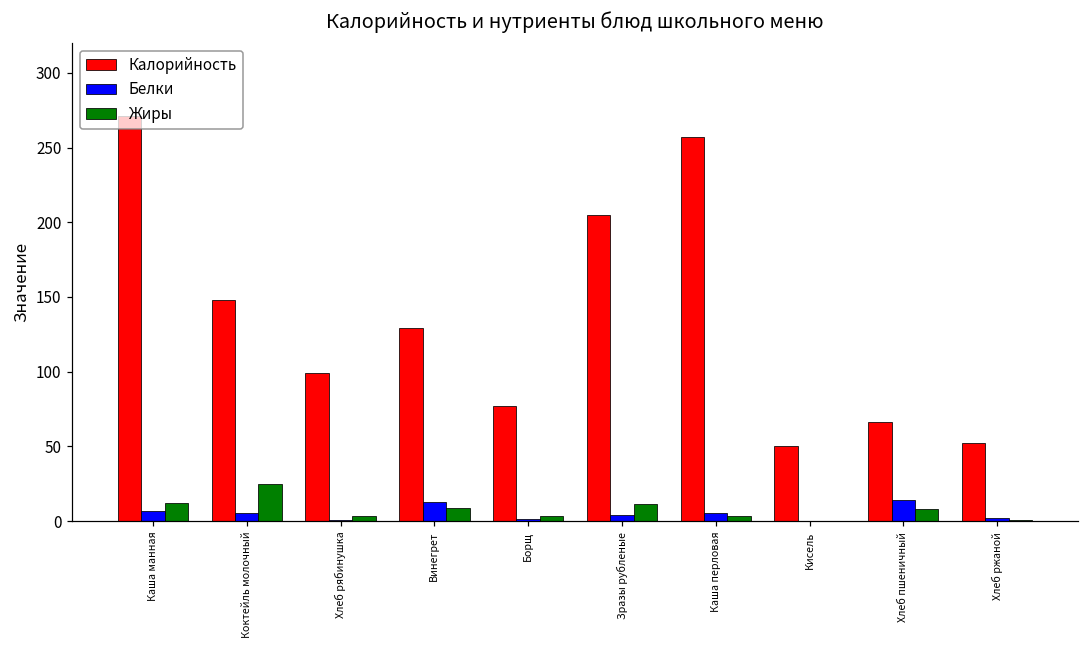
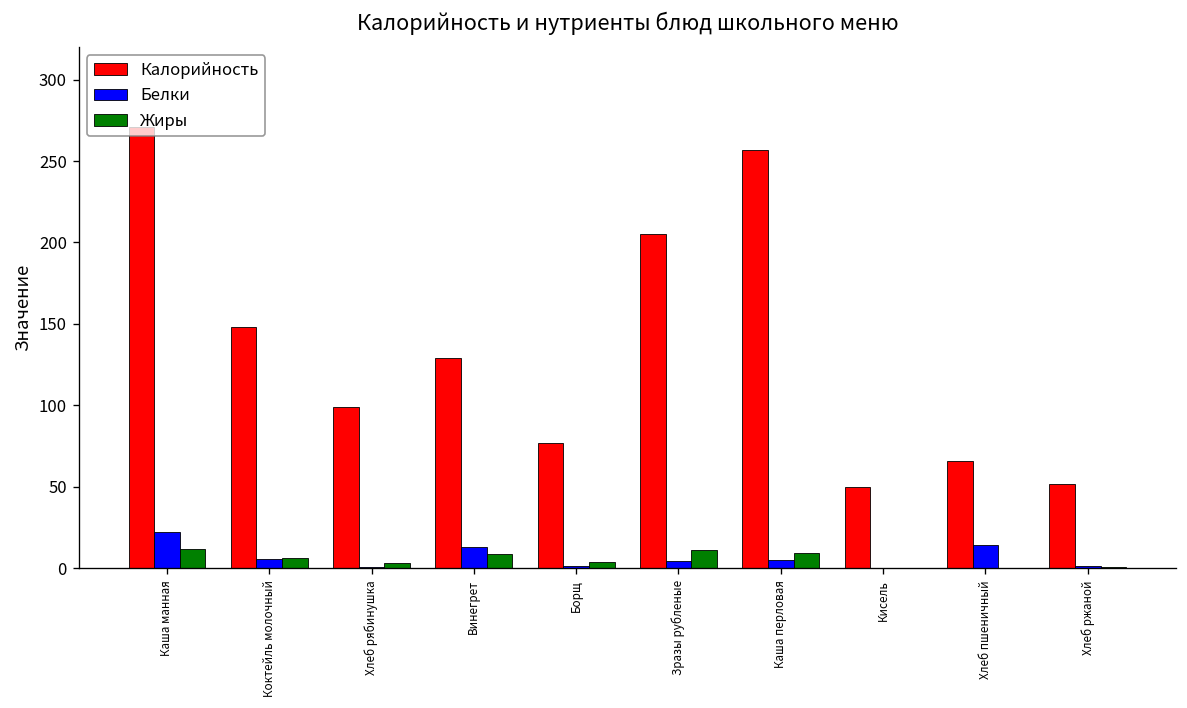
Белки, Каша манная: 7 -> 22
Жиры, Коктейль молочный: 25 -> 6
Жиры, Каша перловая: 3 -> 9
Жиры, Хлеб пшеничный: 8 -> 1
